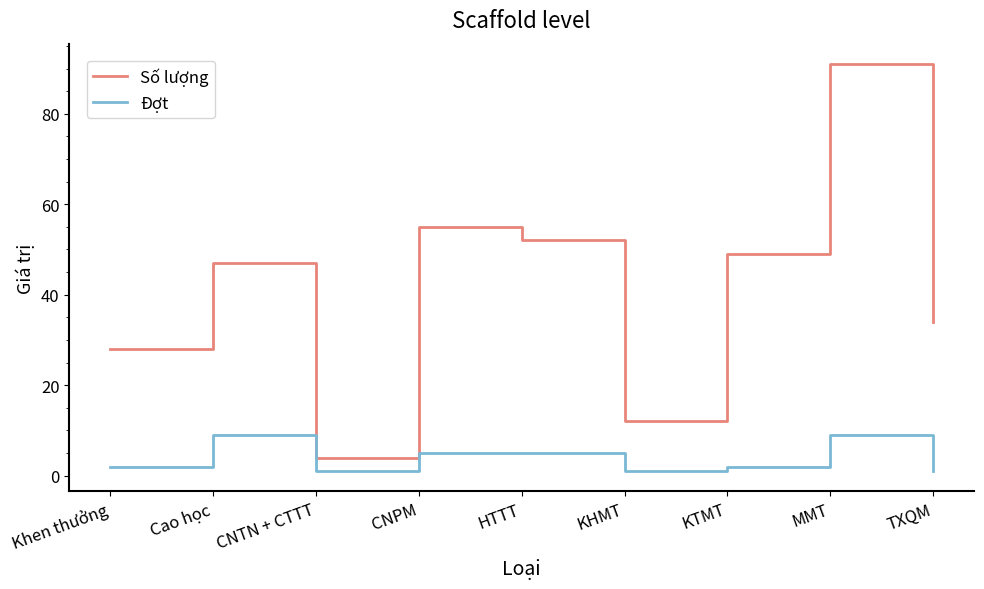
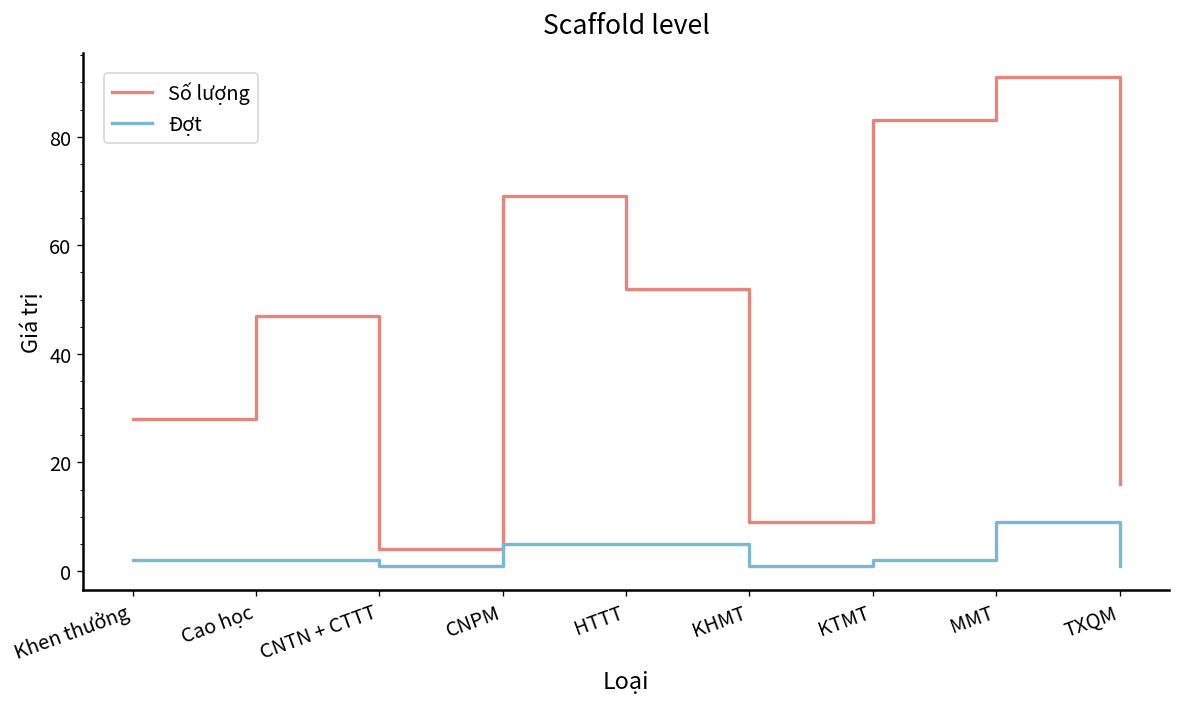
Đợt, Cao học: 9 -> 2
Số lượng, CNPM: 55 -> 69
Số lượng, KHMT: 12 -> 9
Số lượng, KTMT: 49 -> 83
Số lượng, TXQM: 34 -> 16
